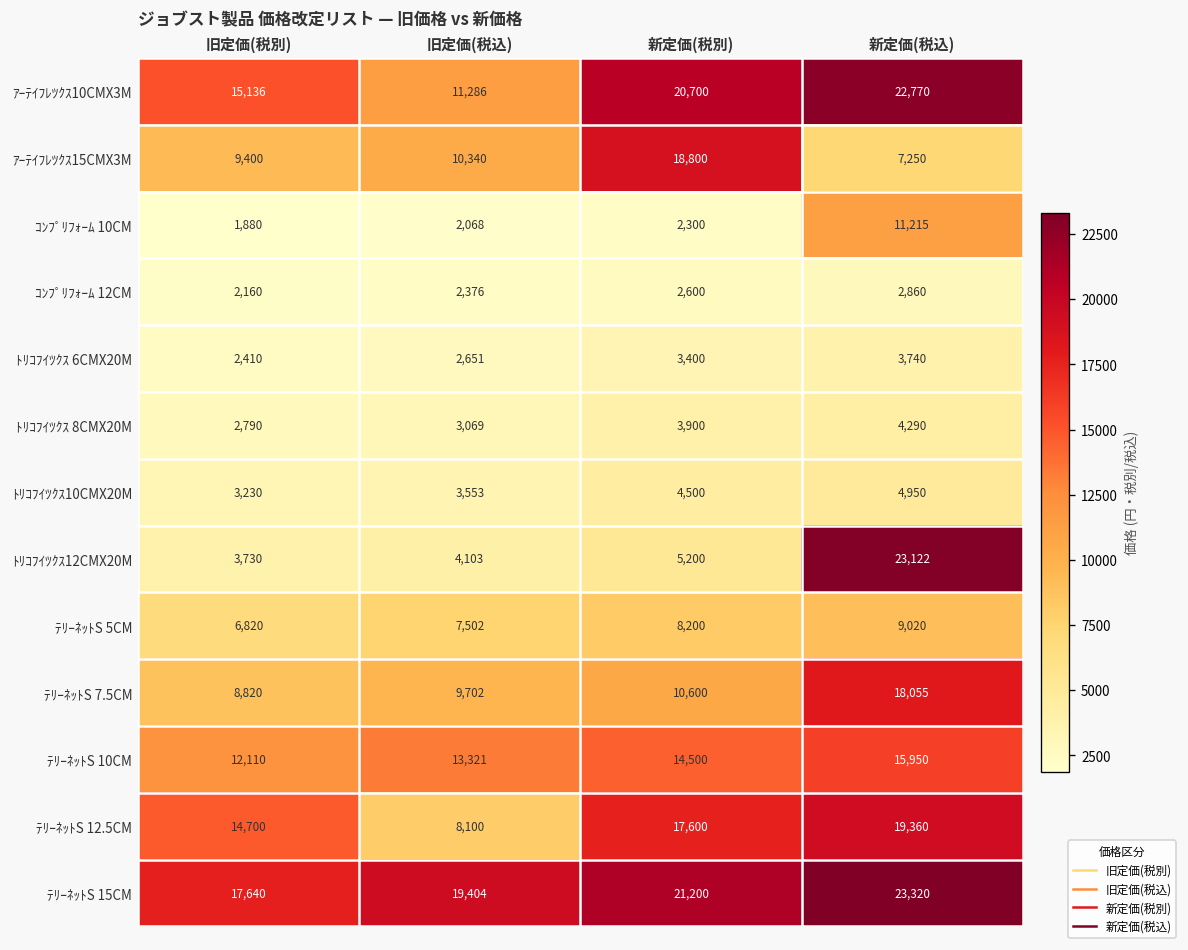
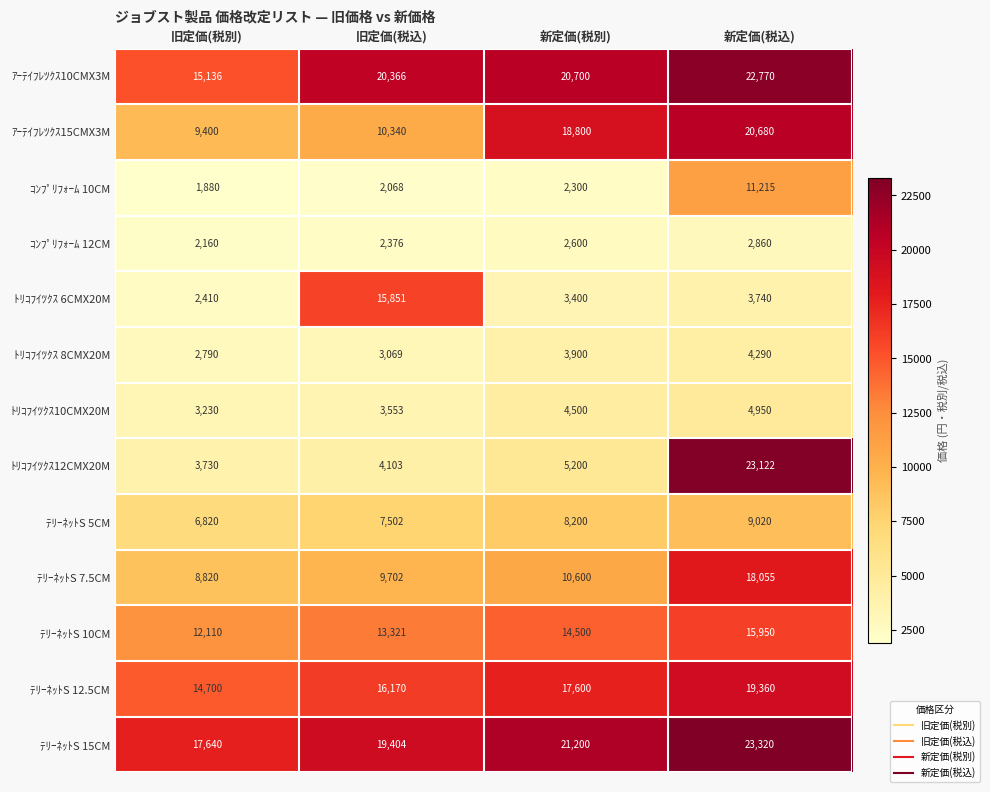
ｱｰﾃｲﾌﾚﾂｸｽ10CMX3M, 旧定価(税込): 11,286 -> 20,366
ｱｰﾃｲﾌﾚﾂｸｽ15CMX3M, 新定価(税込): 7,250 -> 20,680
ﾄﾘｺﾌｲﾂｸｽ 6CMX20M, 旧定価(税込): 2,651 -> 15,851
ﾃﾘｰﾈｯﾄS 12.5CM, 旧定価(税込): 8,100 -> 16,170
